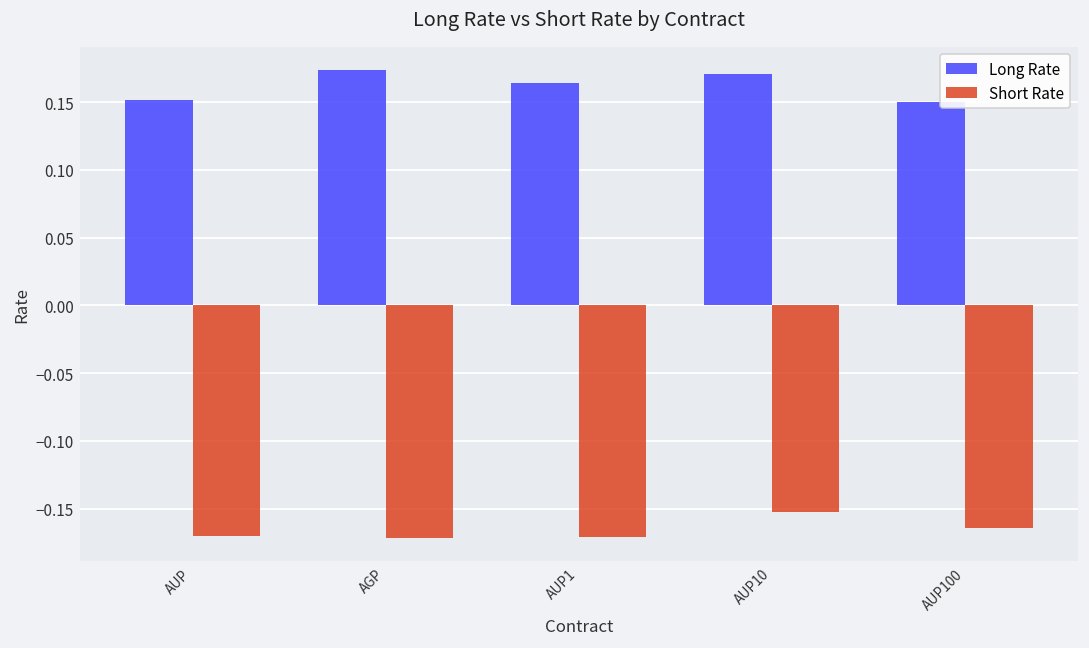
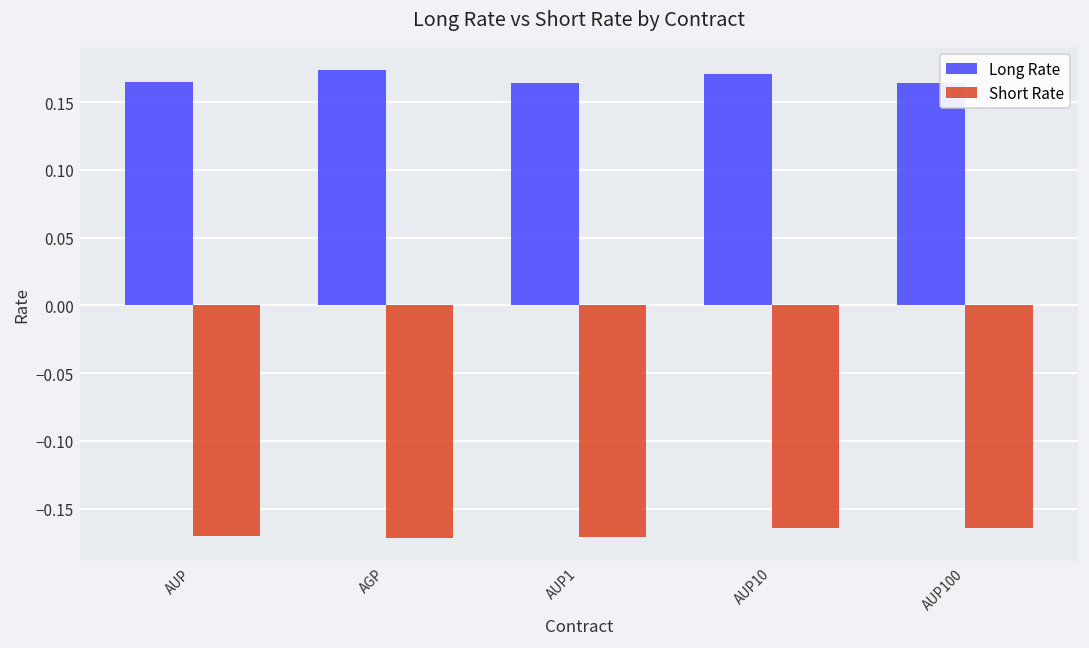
Long Rate, AUP: 0.151 -> 0.165
Short Rate, AUP10: -0.152 -> -0.164
Long Rate, AUP100: 0.150 -> 0.164
